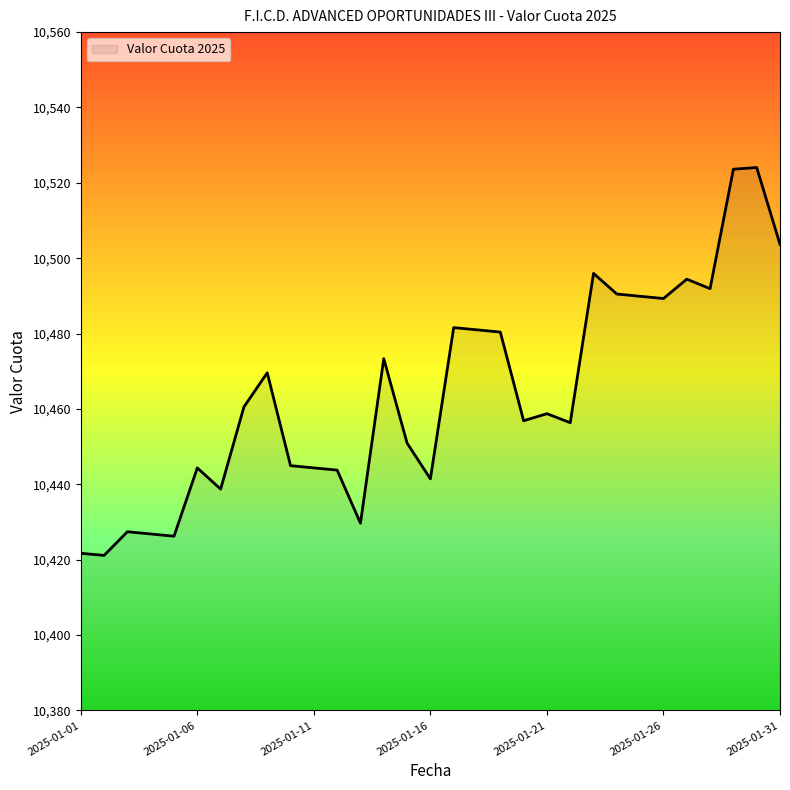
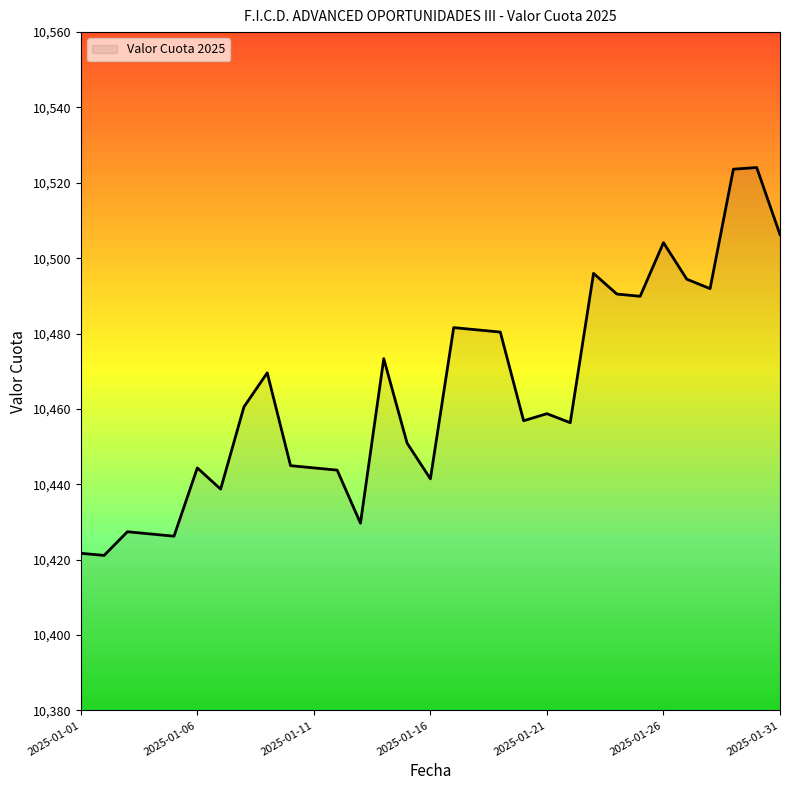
2025-01-26: 10,489 -> 10,504
2025-01-31: 10,504 -> 10,506
